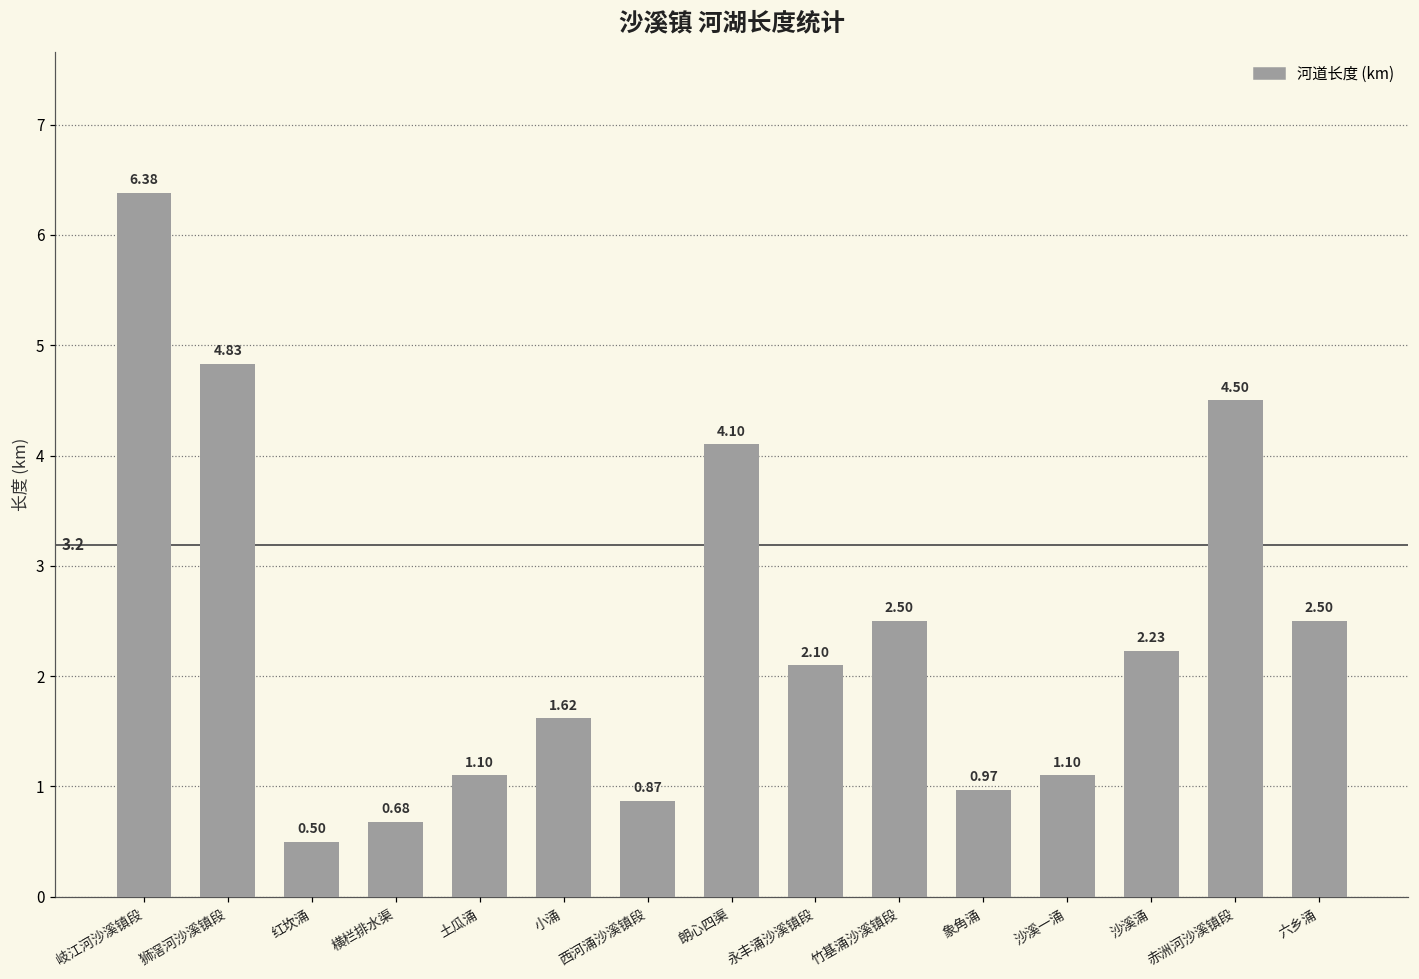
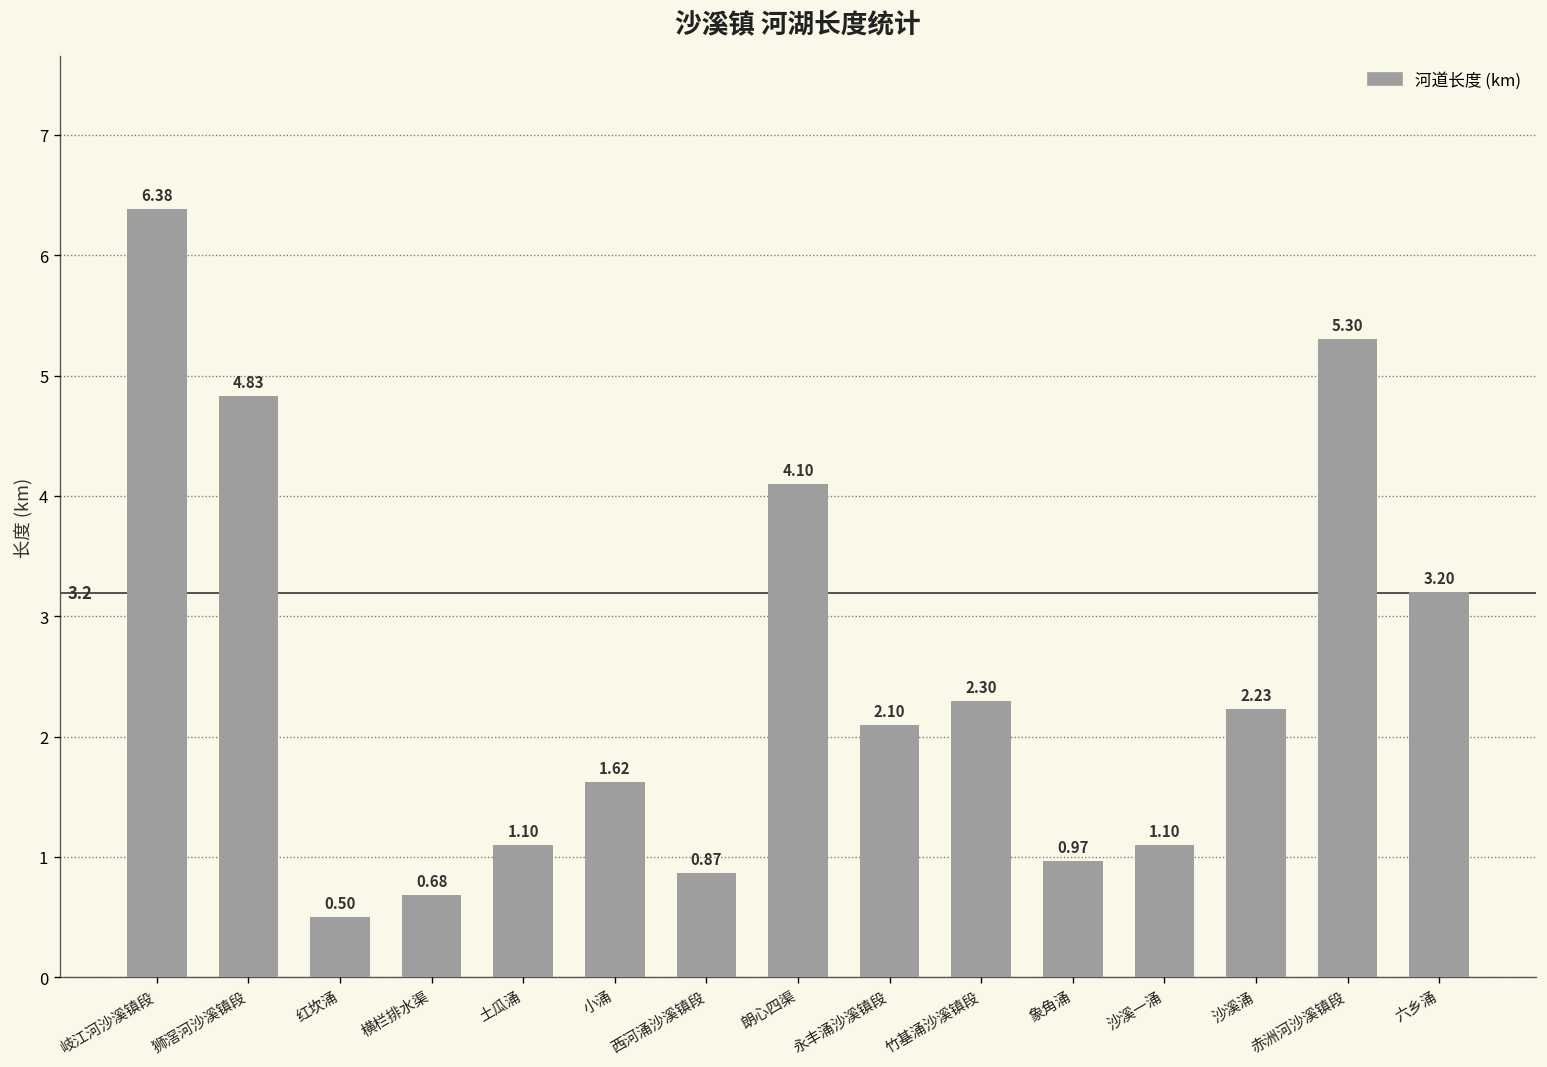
竹基涌沙溪镇段: 2.50 -> 2.30
赤洲河沙溪镇段: 4.50 -> 5.30
六乡涌: 2.50 -> 3.20
